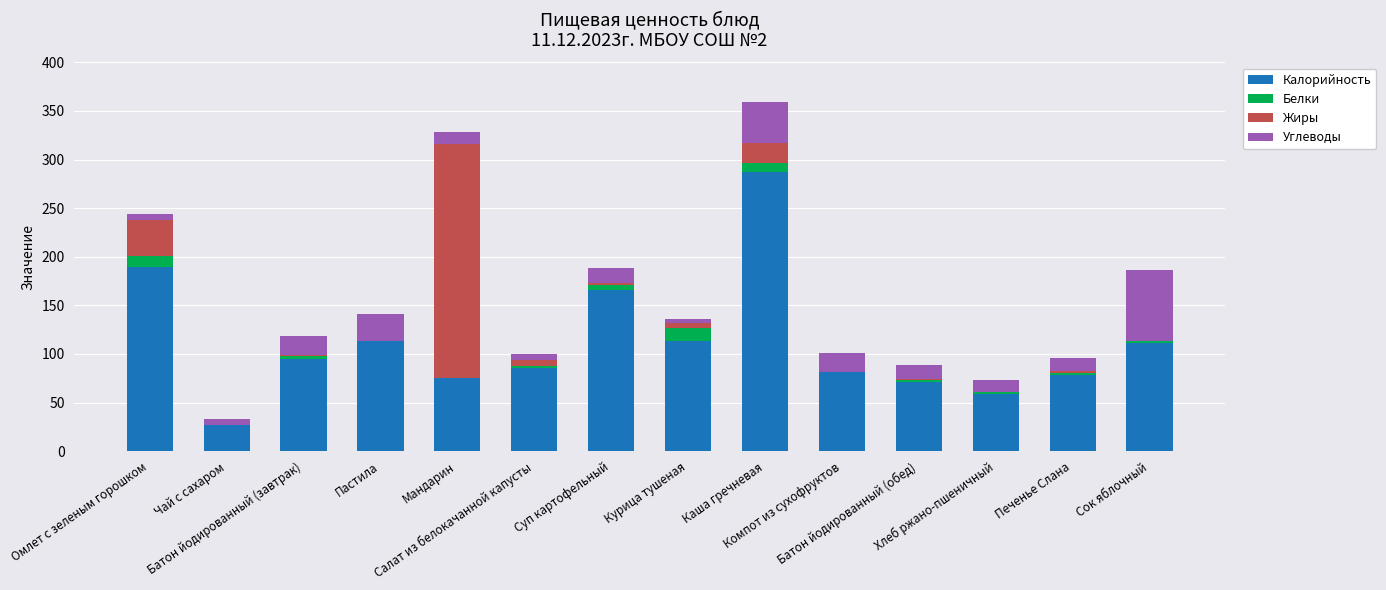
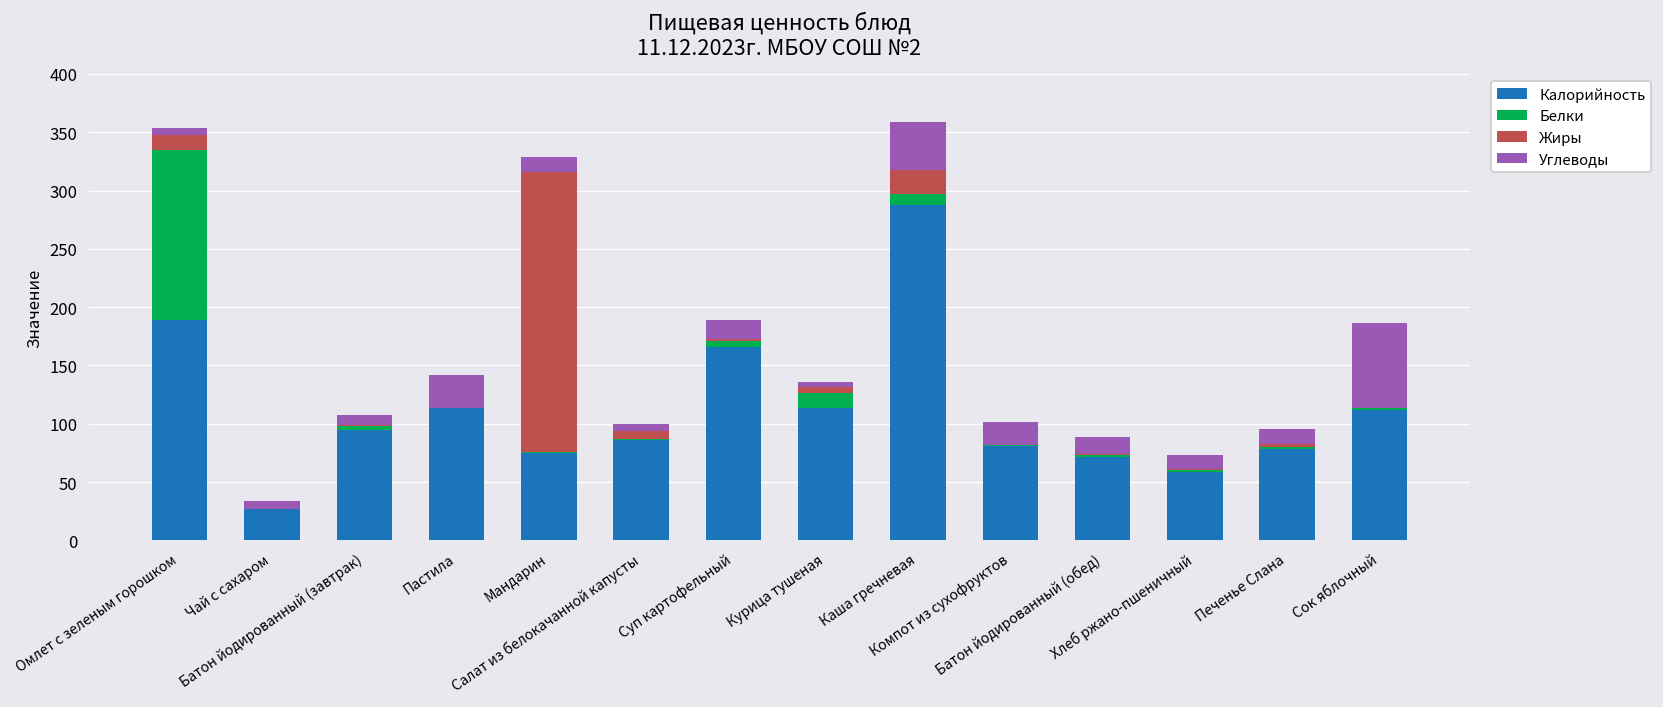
Белки, Омлет с зеленым горошком: 10 -> 150
Жиры, Омлет с зеленым горошком: 40 -> 10
Углеводы, Батон йодированный (завтрак): 20 -> 10
